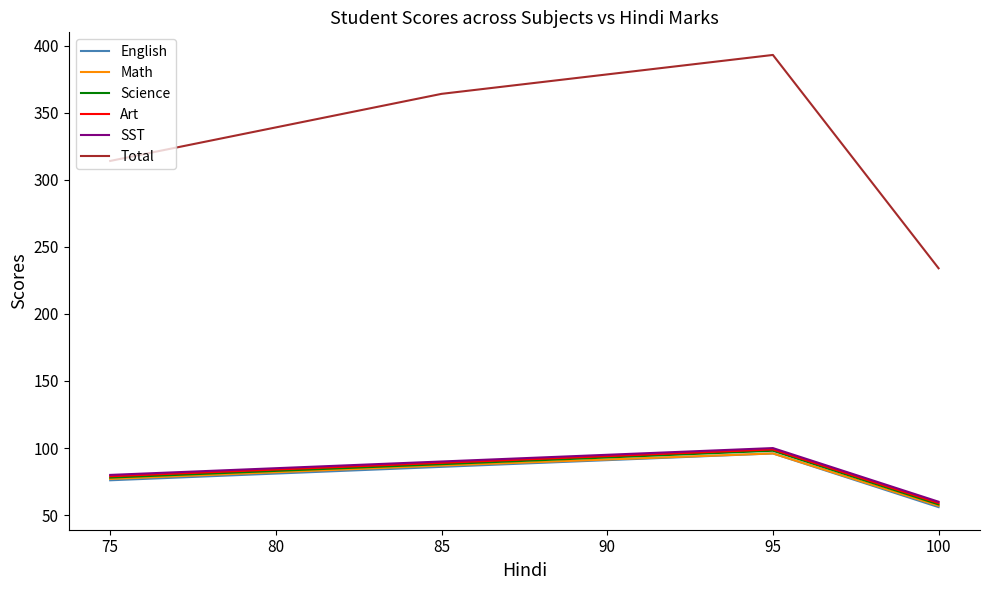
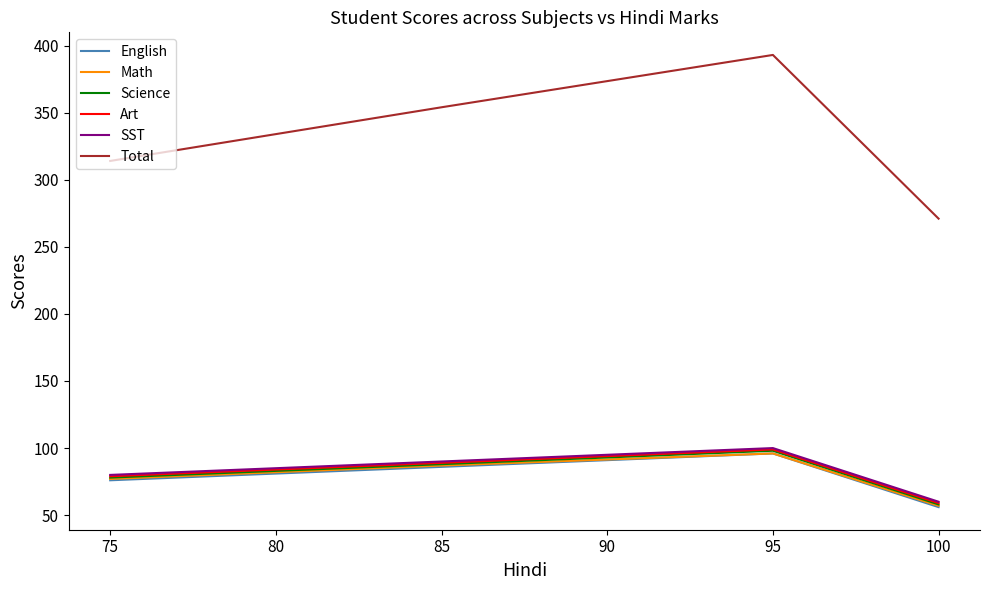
Total, 85: 364 -> 354
Total, 100: 234 -> 271
